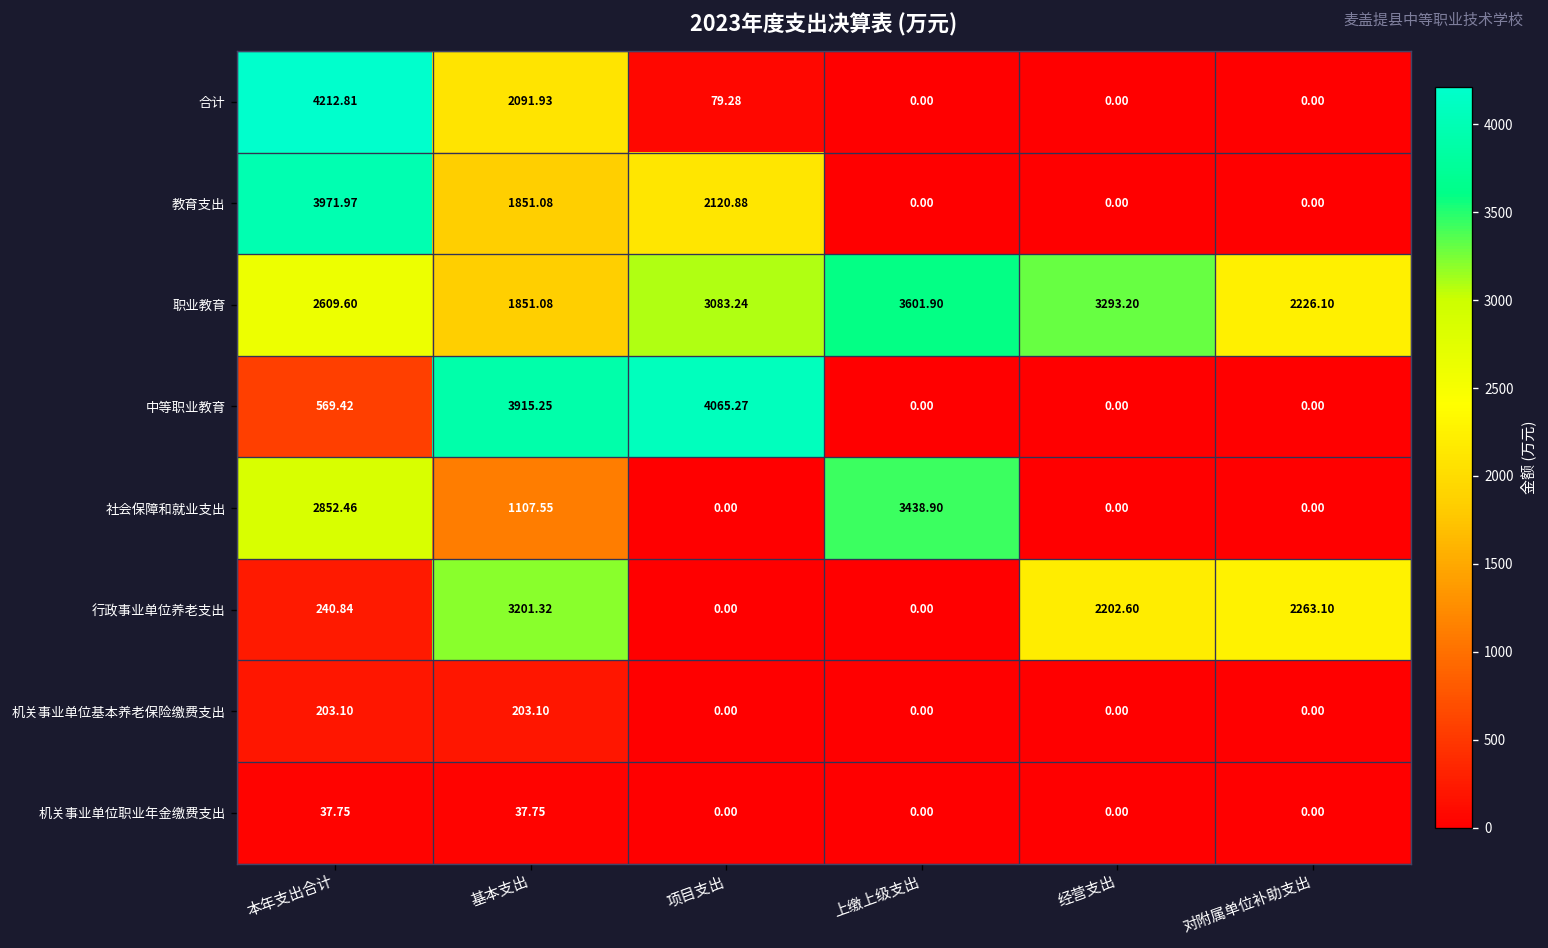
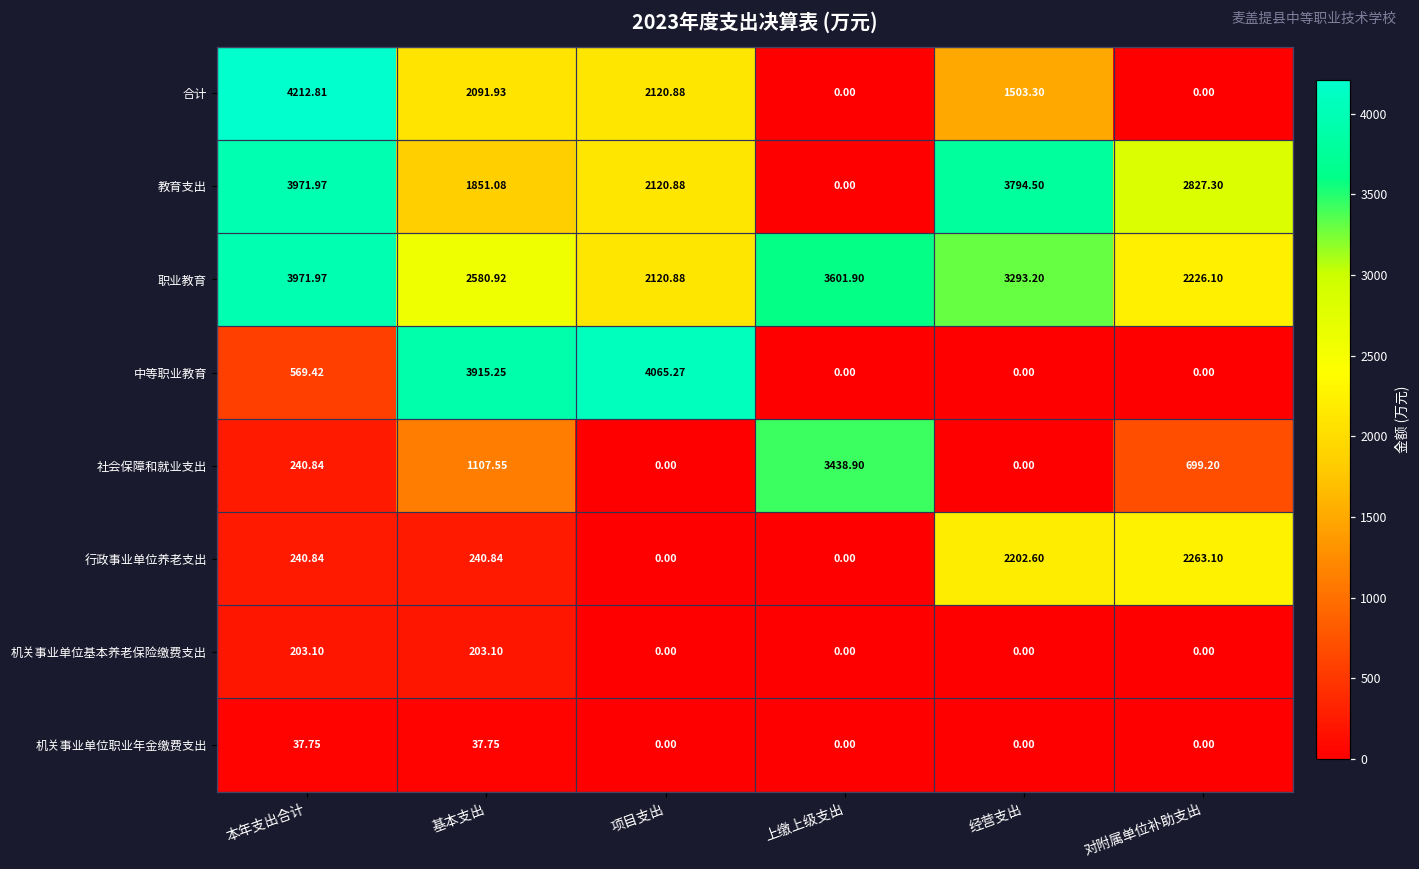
合计, 项目支出: 79.28 -> 2120.88
合计, 经营支出: 0.00 -> 1503.30
教育支出, 经营支出: 0.00 -> 3794.50
教育支出, 对附属单位补助支出: 0.00 -> 2827.30
职业教育, 本年支出合计: 2609.60 -> 3971.97
职业教育, 基本支出: 1851.08 -> 2580.92
职业教育, 项目支出: 3083.24 -> 2120.88
社会保障和就业支出, 本年支出合计: 2852.46 -> 240.84
社会保障和就业支出, 对附属单位补助支出: 0.00 -> 699.20
行政事业单位养老支出, 基本支出: 3201.32 -> 240.84
